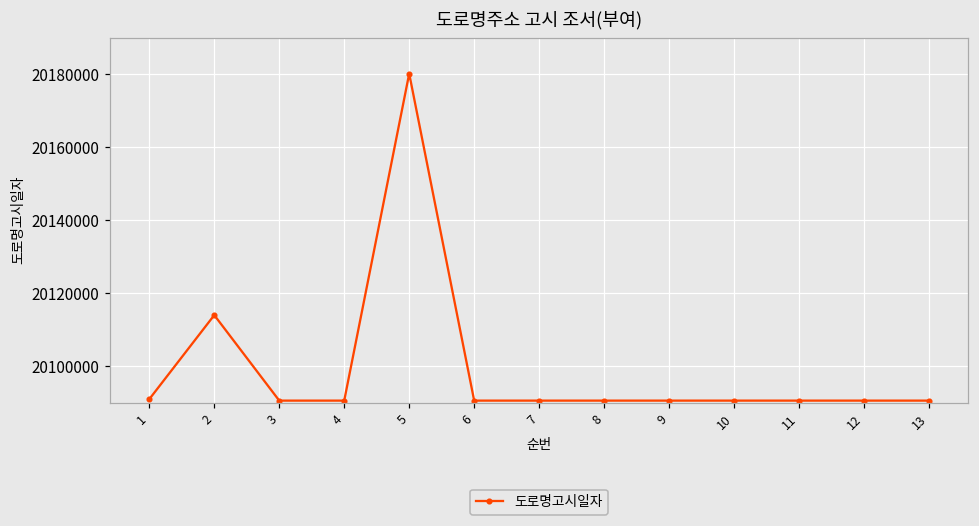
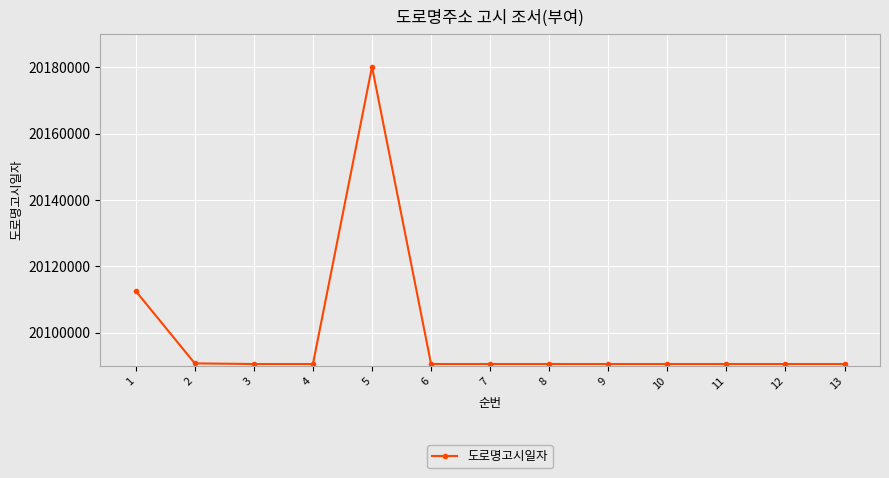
1: 20091000 -> 20113000
2: 20114000 -> 20091000
